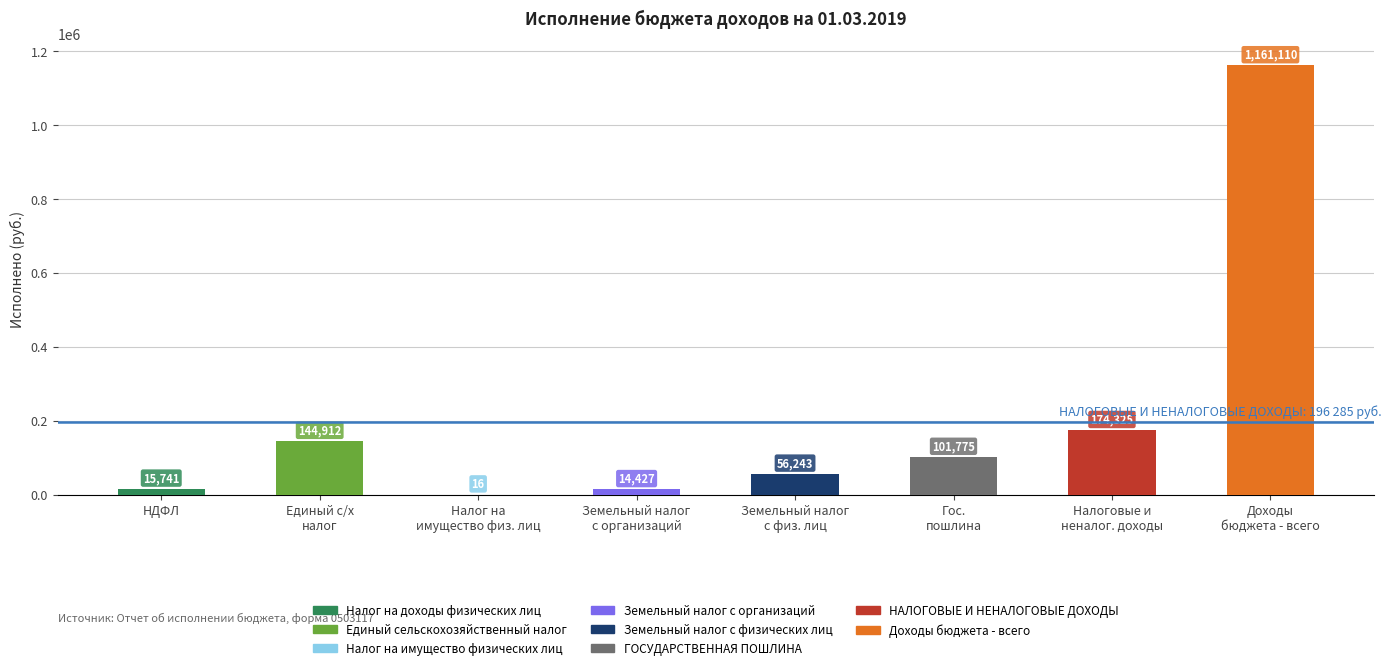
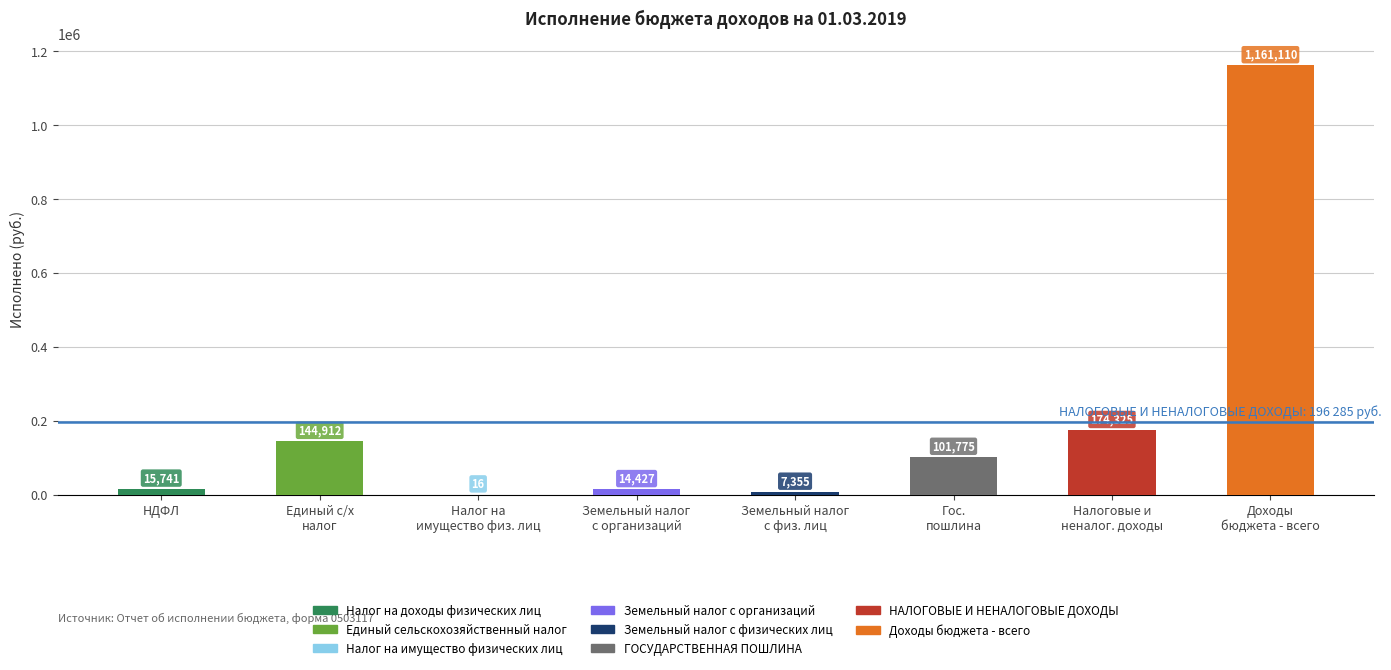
Земельный налог с физ. лиц: 56,243 -> 7,355
